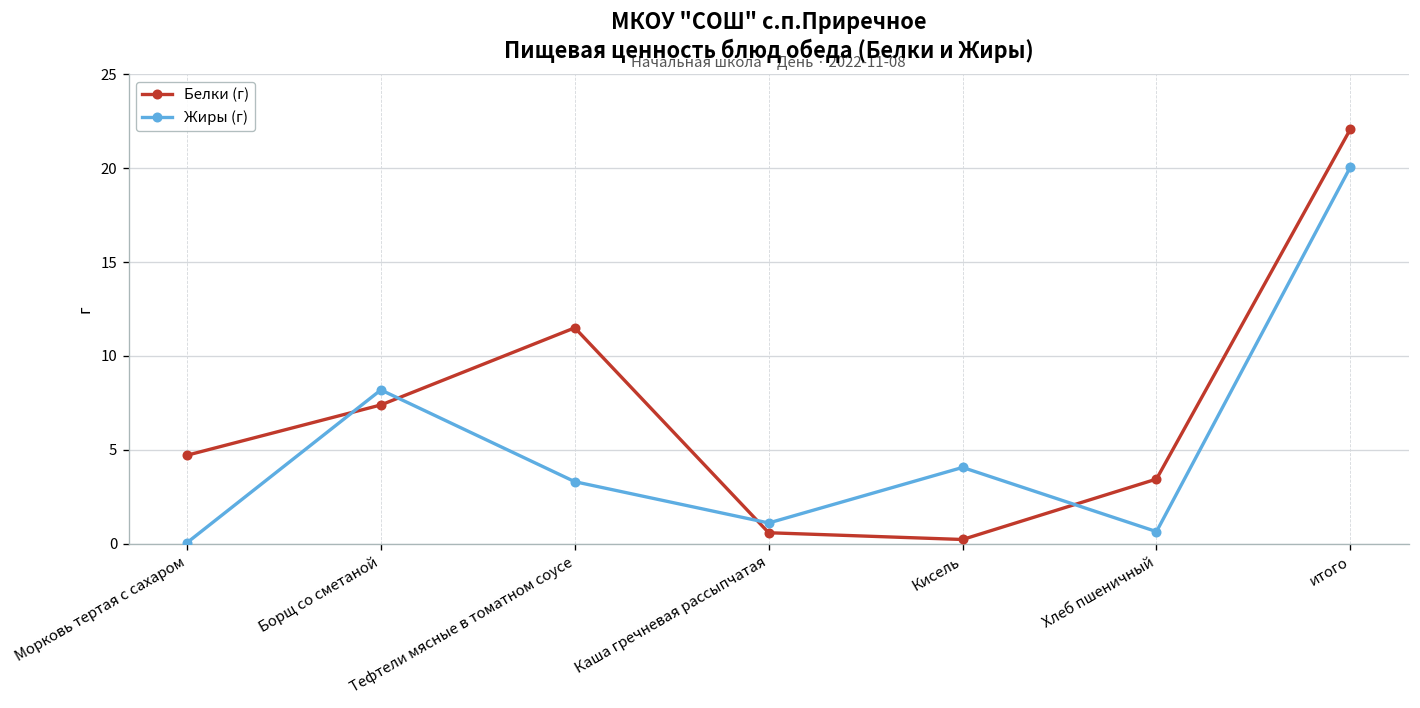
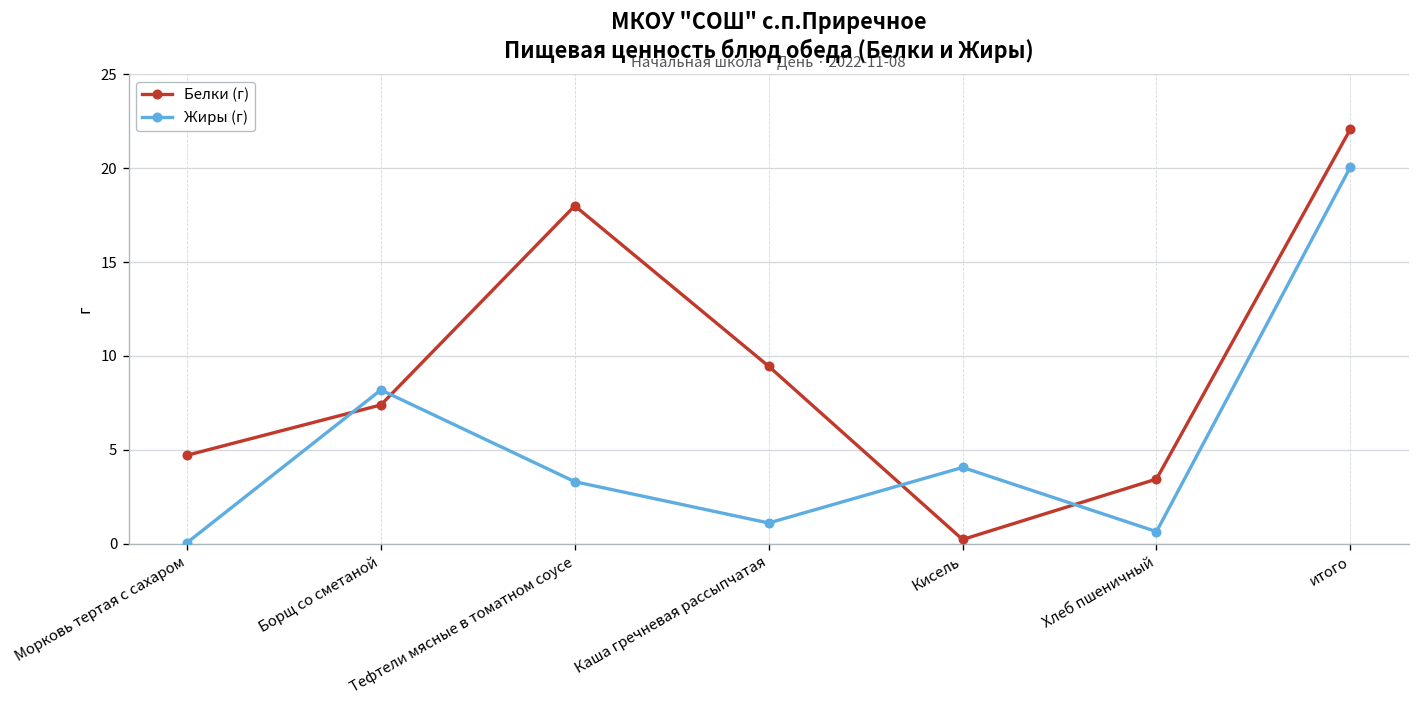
Белки (г), Тефтели мясные в томатном соусе: 11.5 -> 18.0
Белки (г), Каша гречневая рассыпчатая: 0.6 -> 9.5
